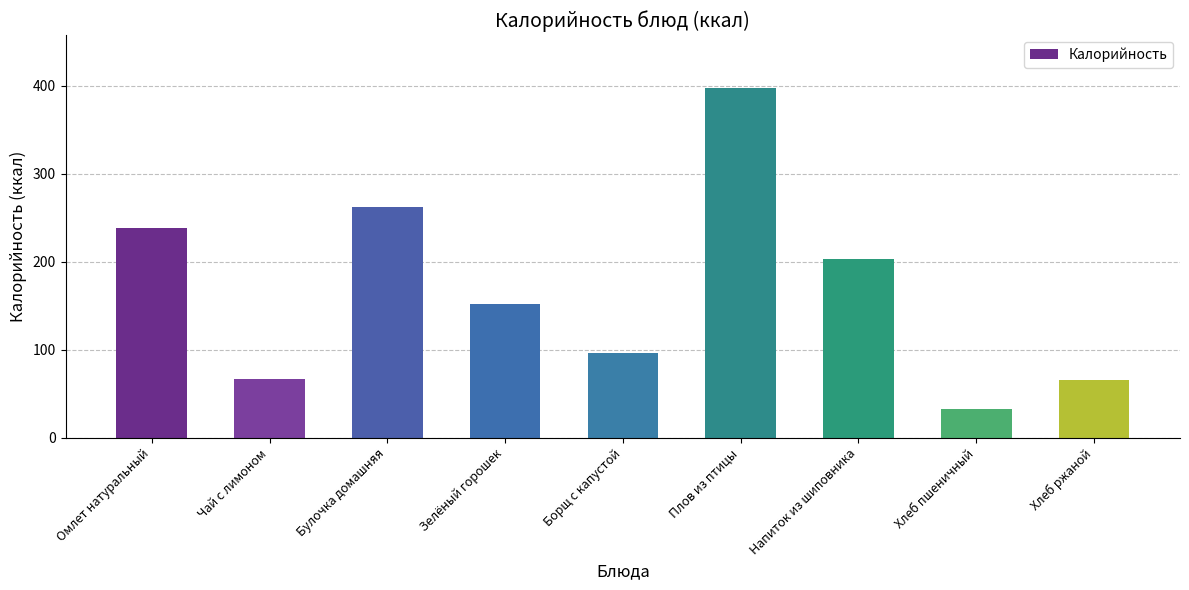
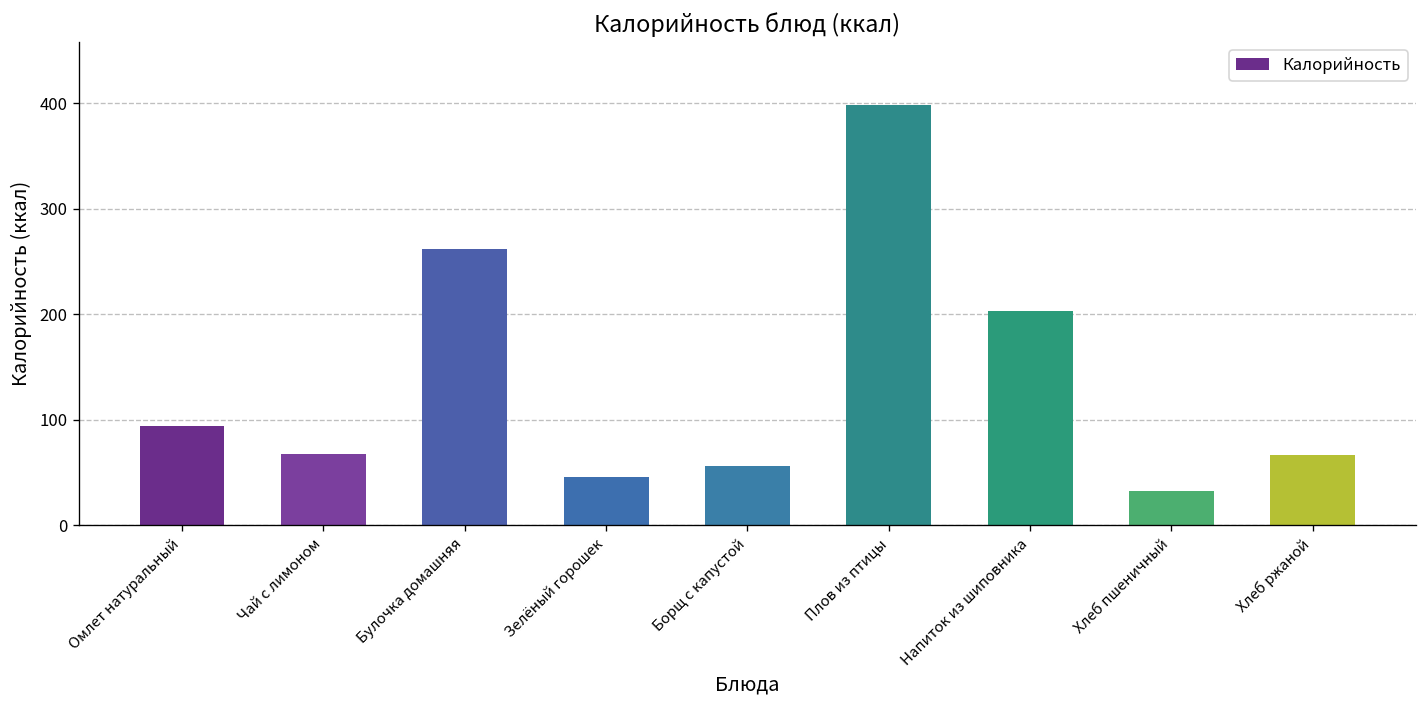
Омлет натуральный: 240 -> 90
Зелёный горошек: 150 -> 50
Борщ с капустой: 100 -> 60
